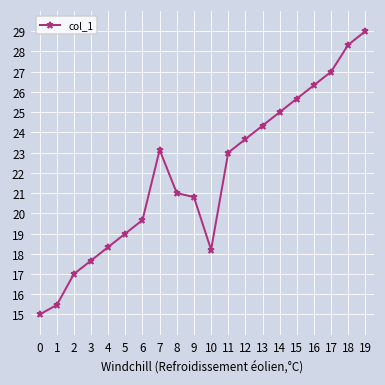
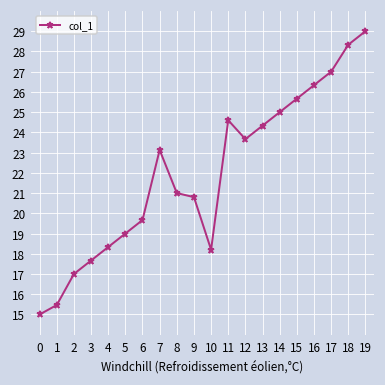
11: 23.0 -> 24.6
